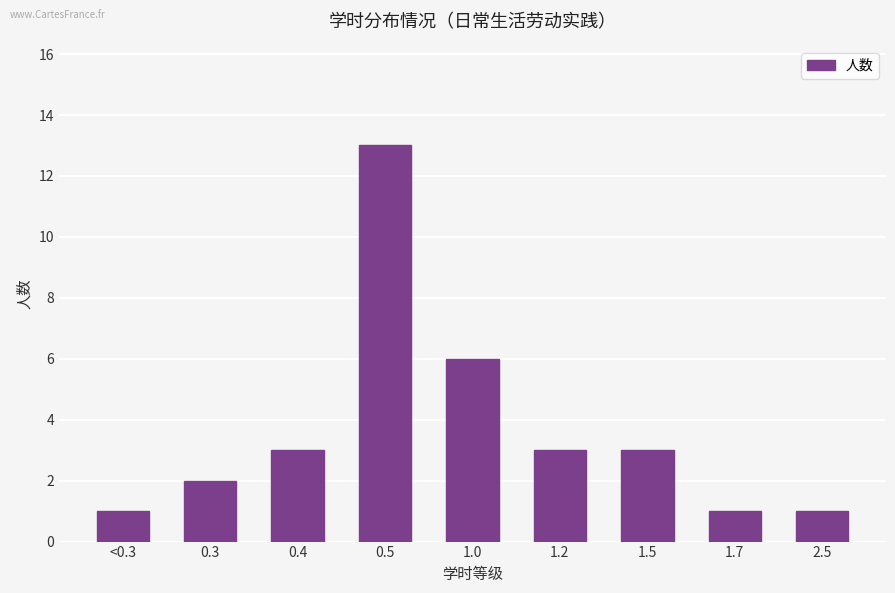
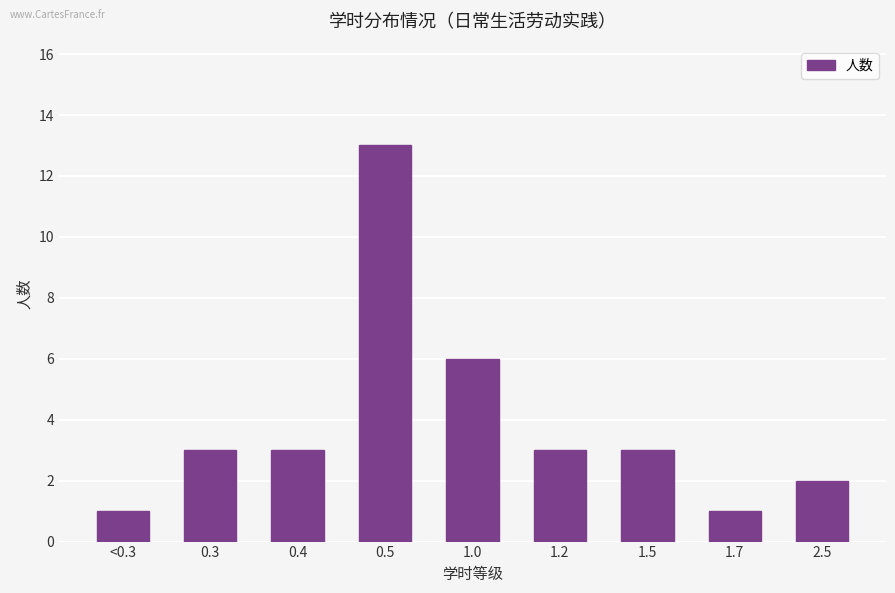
0.3: 2 -> 3
2.5: 1 -> 2
